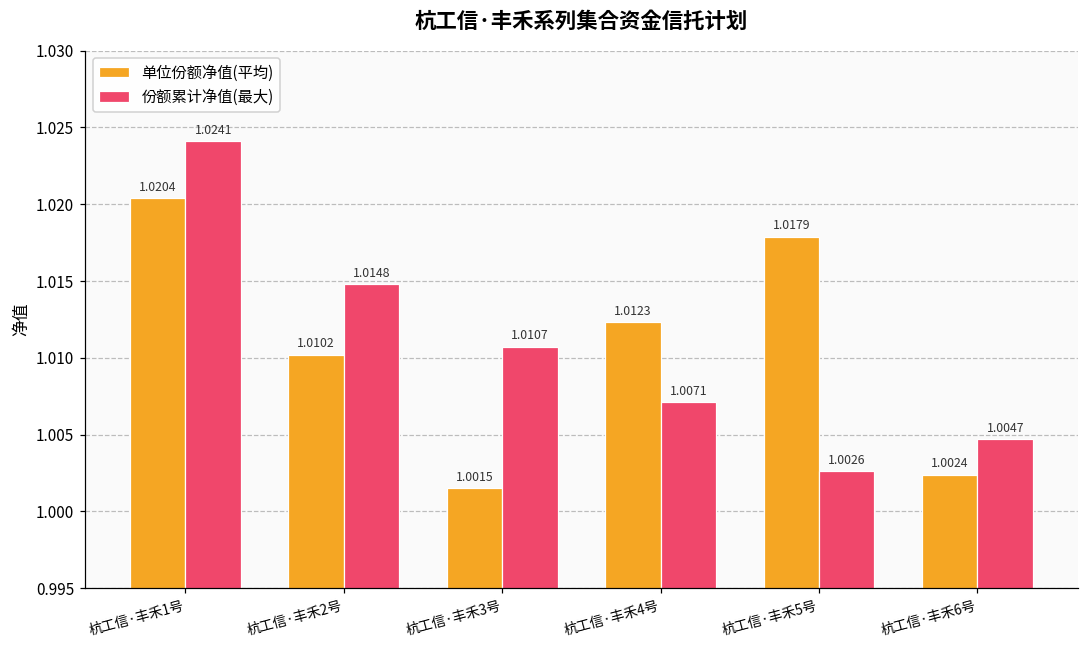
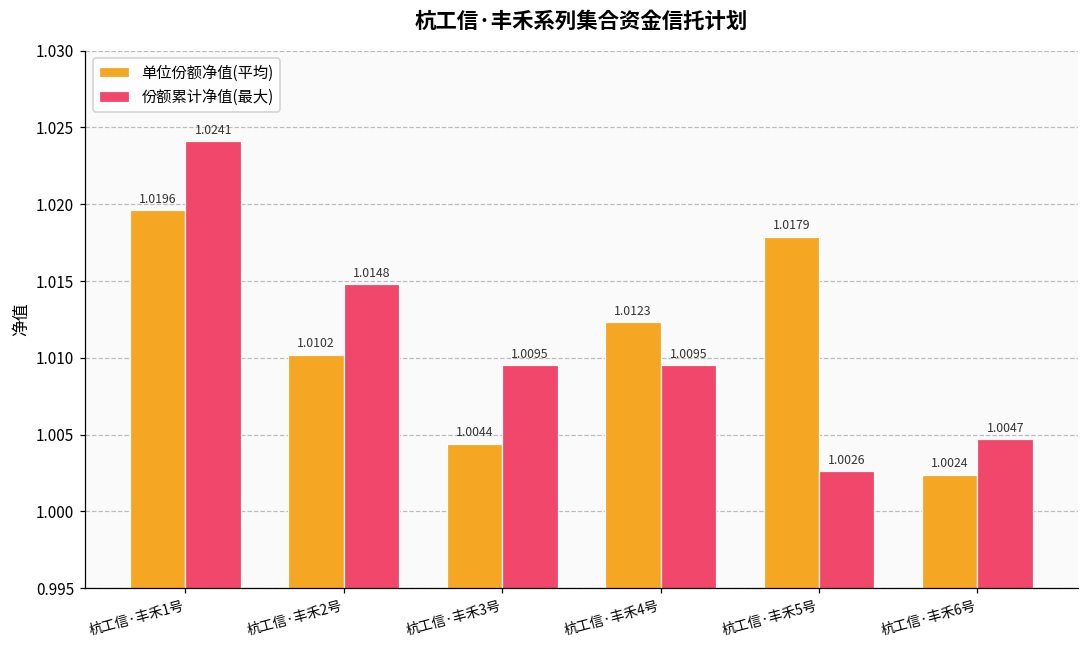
单位份额净值(平均), 杭工信·丰禾1号: 1.0204 -> 1.0196
单位份额净值(平均), 杭工信·丰禾3号: 1.0015 -> 1.0044
份额累计净值(最大), 杭工信·丰禾3号: 1.0107 -> 1.0095
份额累计净值(最大), 杭工信·丰禾4号: 1.0071 -> 1.0095
